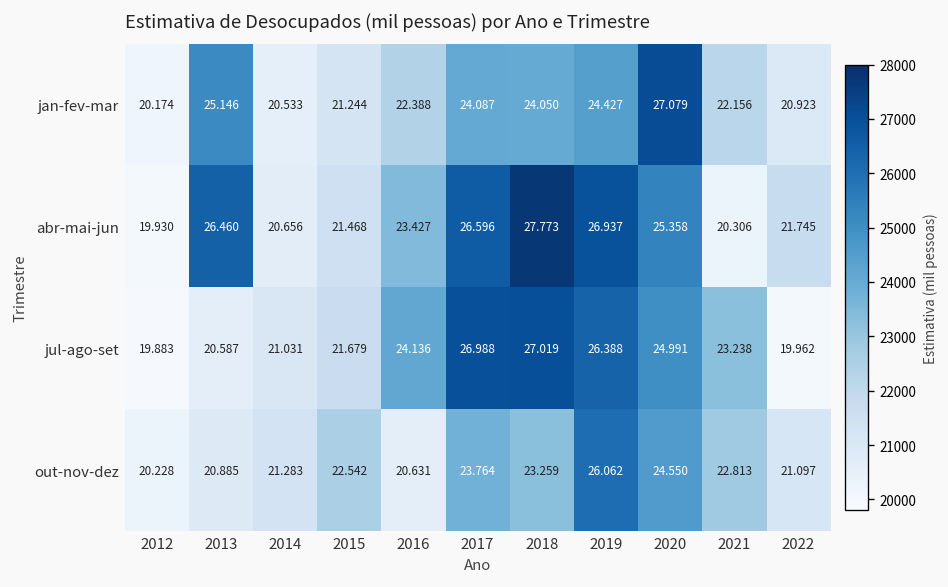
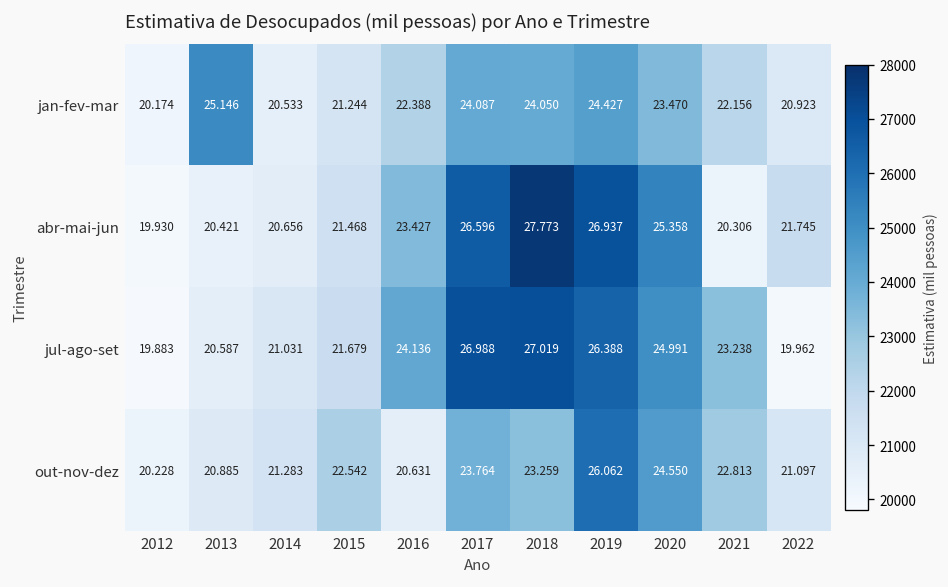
jan-fev-mar, 2020: 27.079 -> 23.470
abr-mai-jun, 2013: 26.460 -> 20.421
